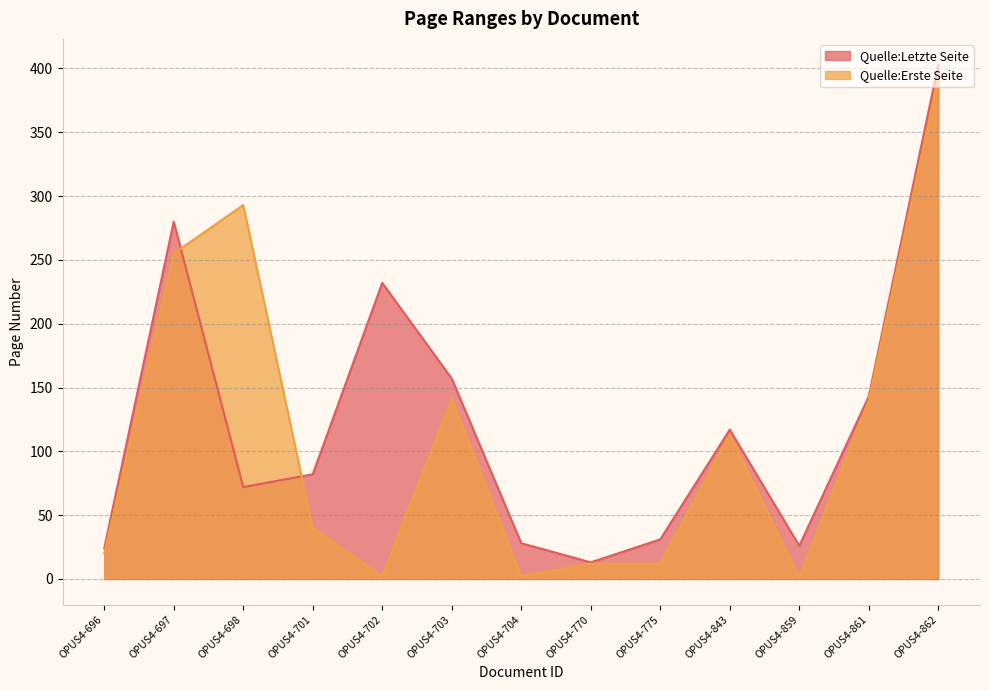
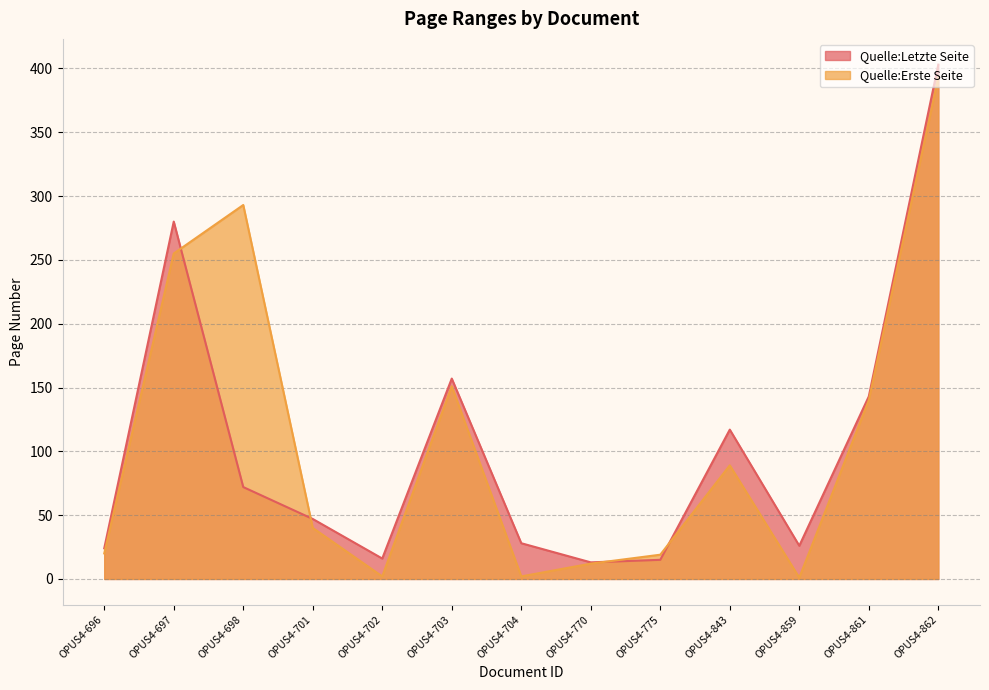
Quelle:Letzte Seite, OPUS4-701: 82 -> 47
Quelle:Letzte Seite, OPUS4-702: 232 -> 16
Quelle:Erste Seite, OPUS4-703: 141 -> 151
Quelle:Letzte Seite, OPUS4-775: 31 -> 15
Quelle:Erste Seite, OPUS4-775: 12 -> 19
Quelle:Erste Seite, OPUS4-843: 113 -> 89
